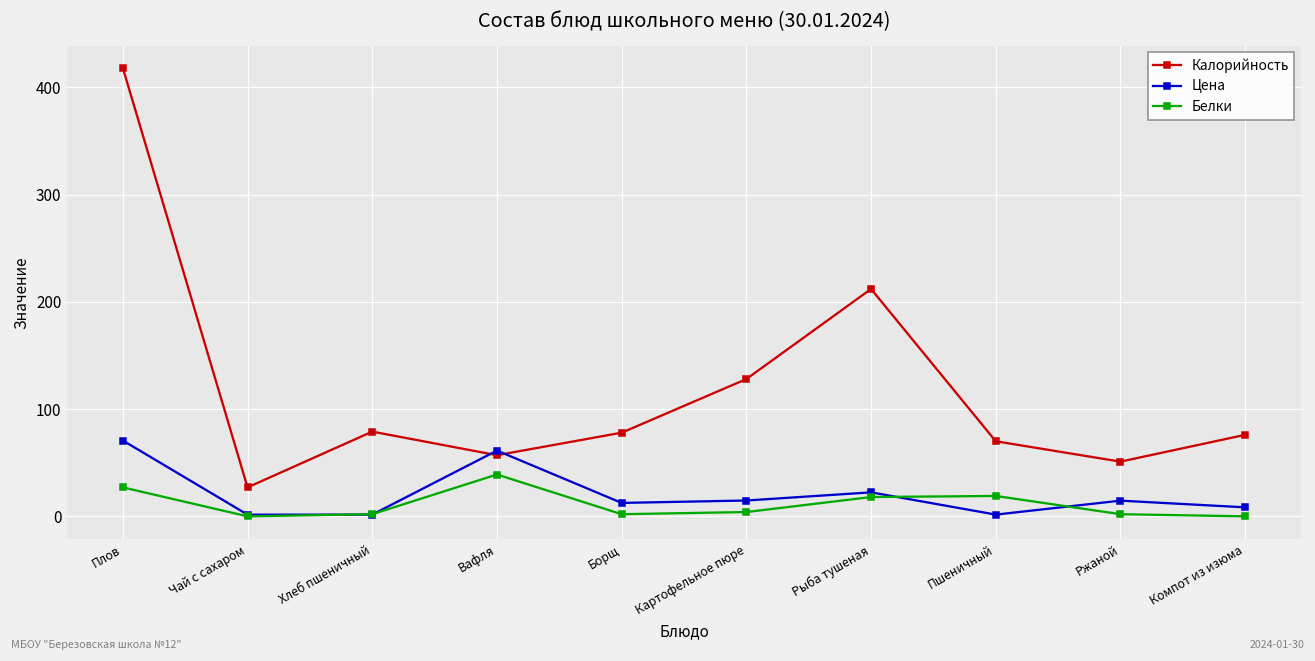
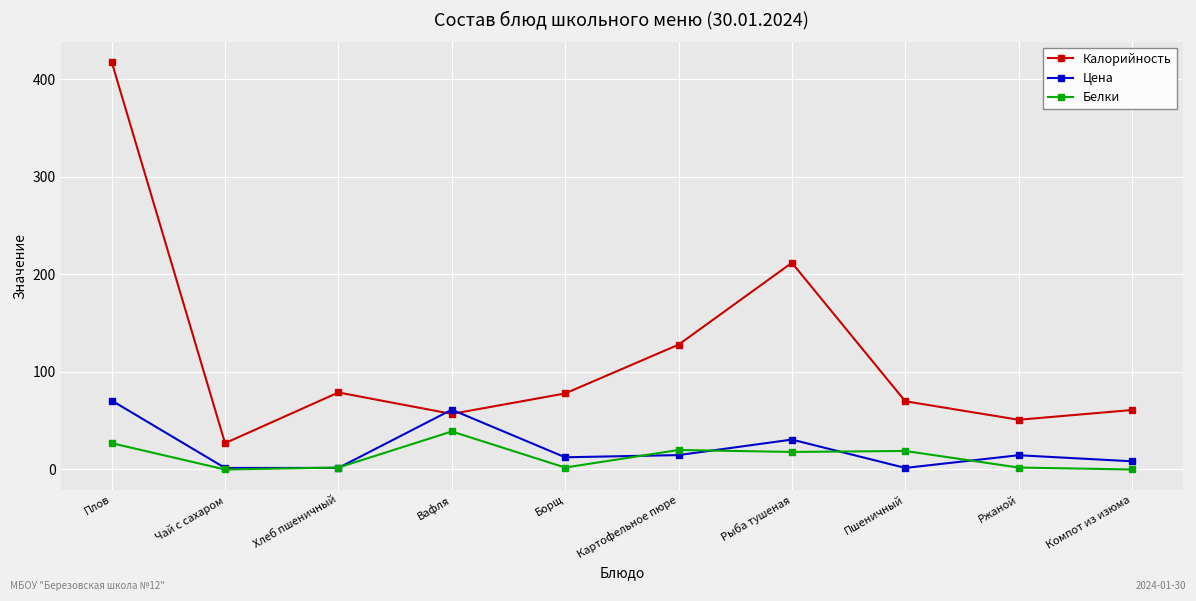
Белки, Картофельное пюре: 0 -> 20
Цена, Рыба тушеная: 20 -> 30
Калорийность, Компот из изюма: 80 -> 60
